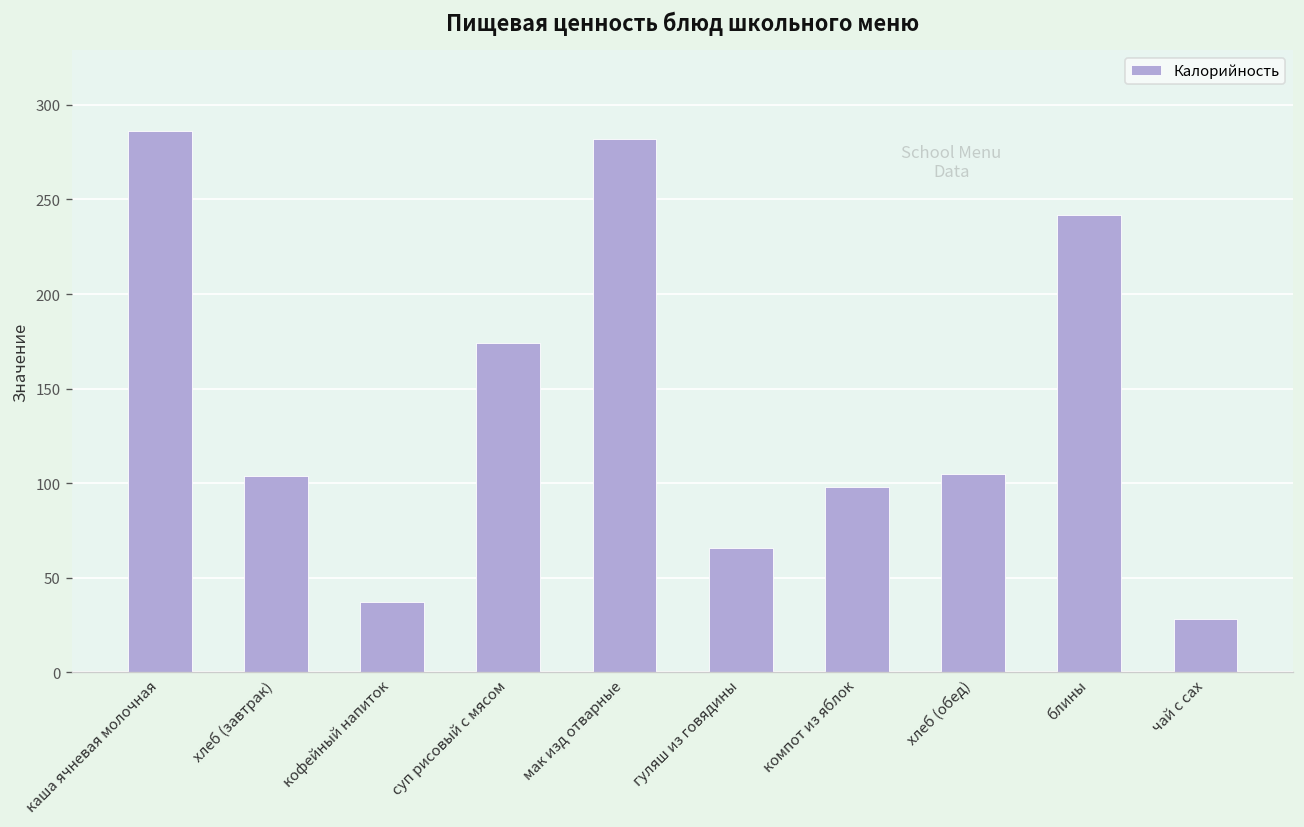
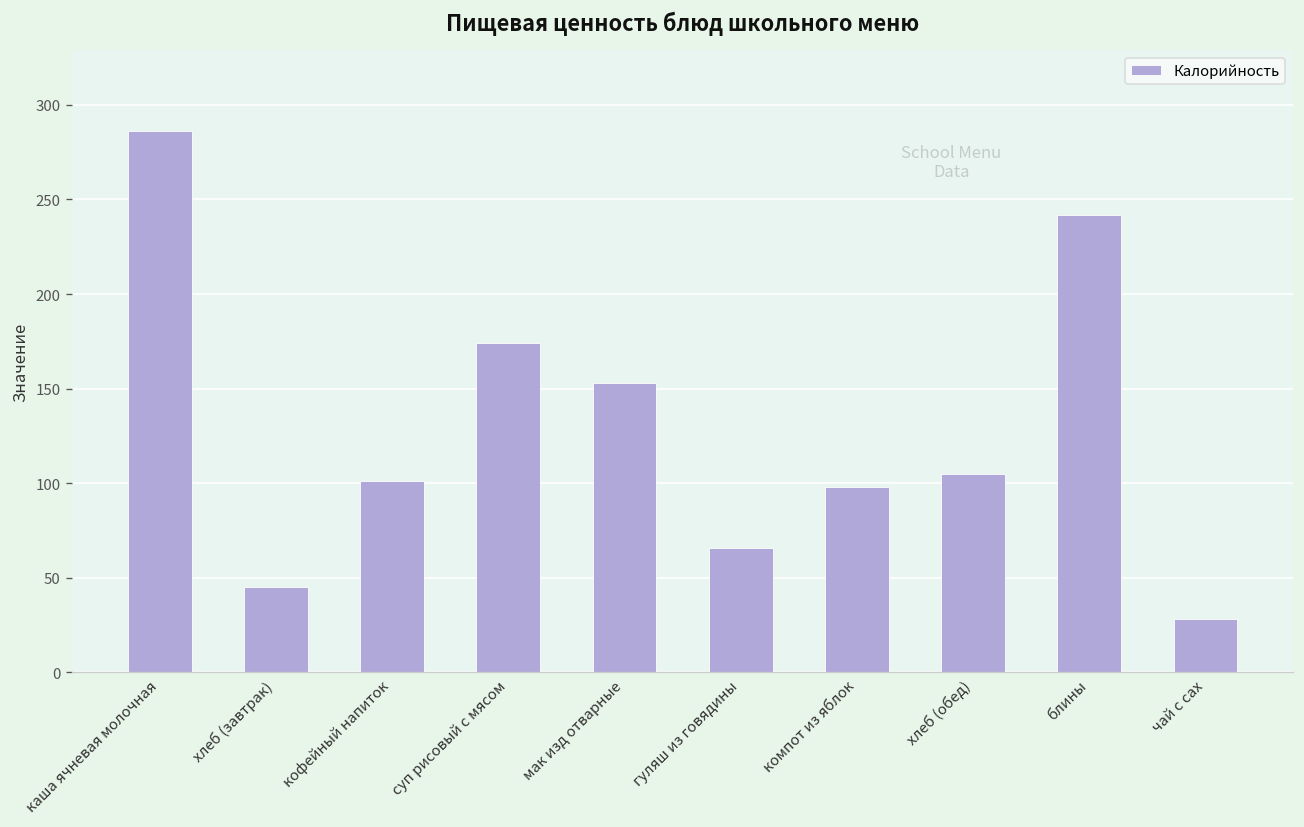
хлеб (завтрак): 104 -> 45
кофейный напиток: 37 -> 101
мак изд отварные: 282 -> 153
